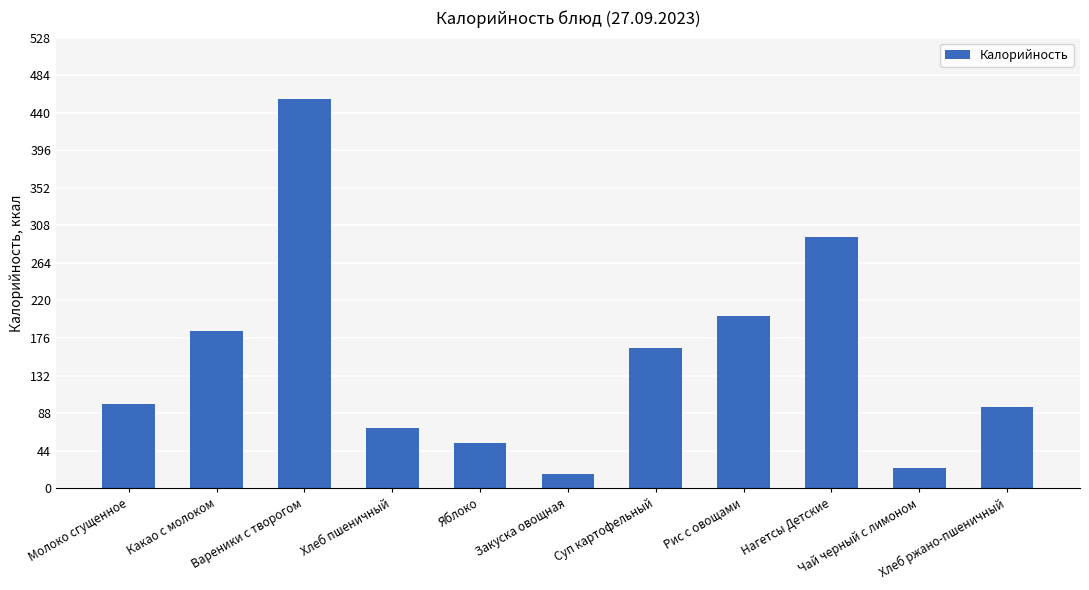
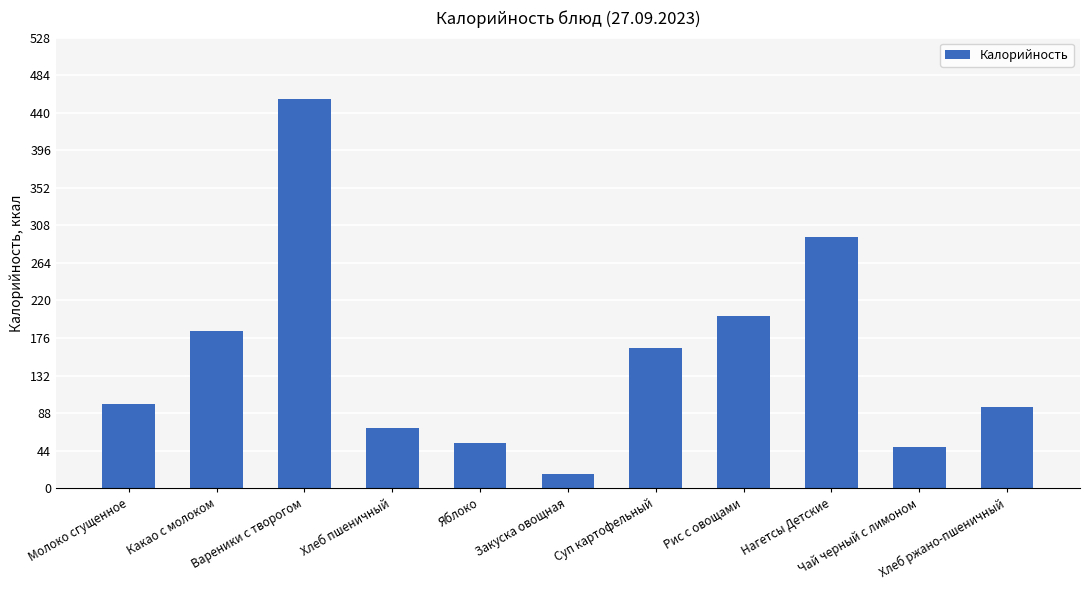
Чай черный с лимоном: 20 -> 50
